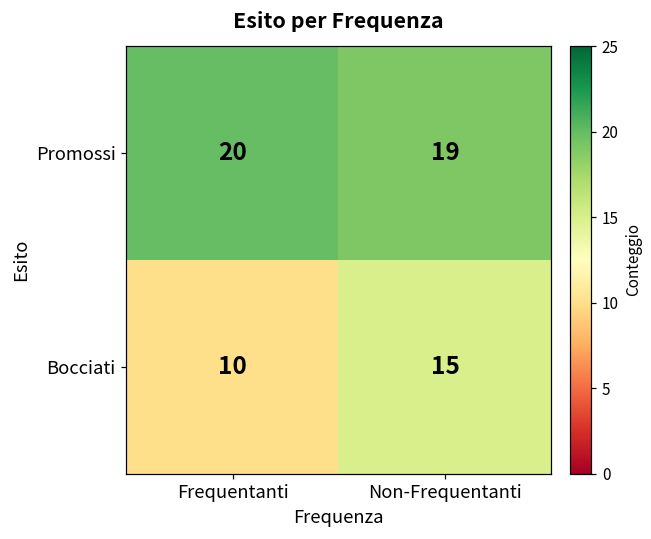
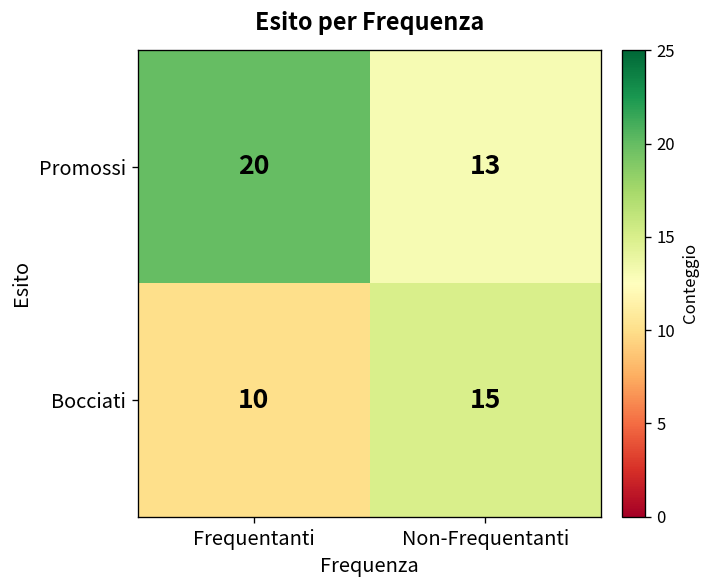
Promossi, Non-Frequentanti: 19 -> 13
